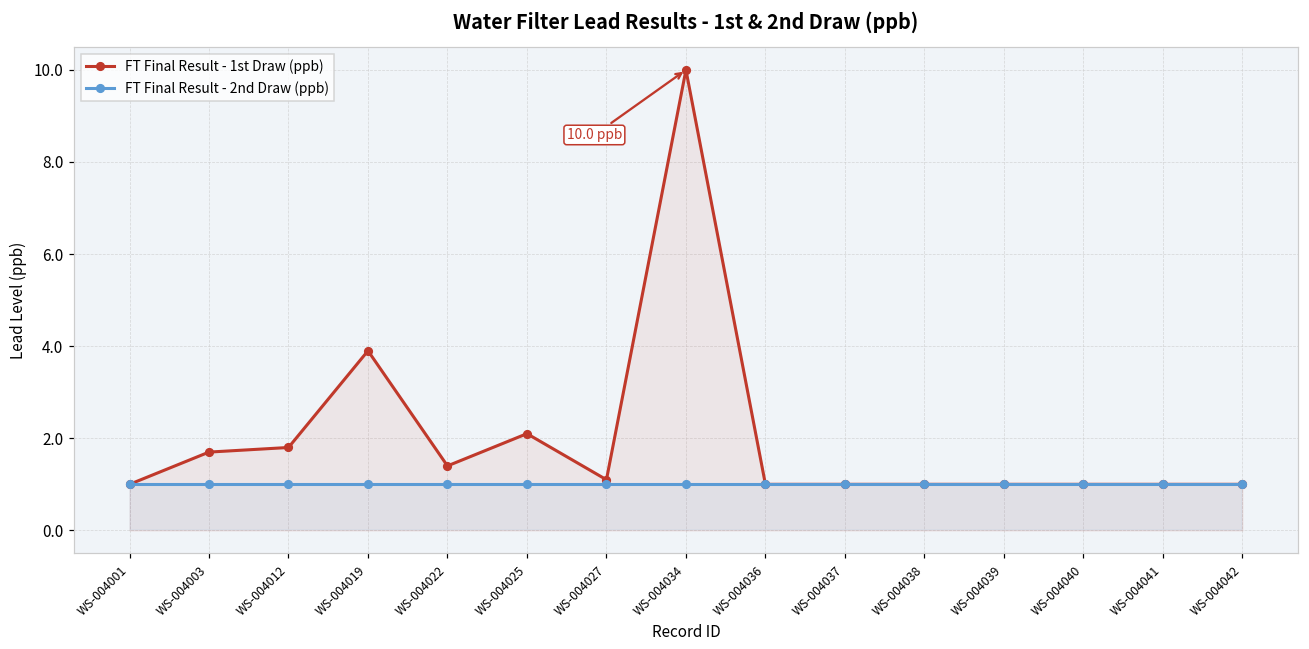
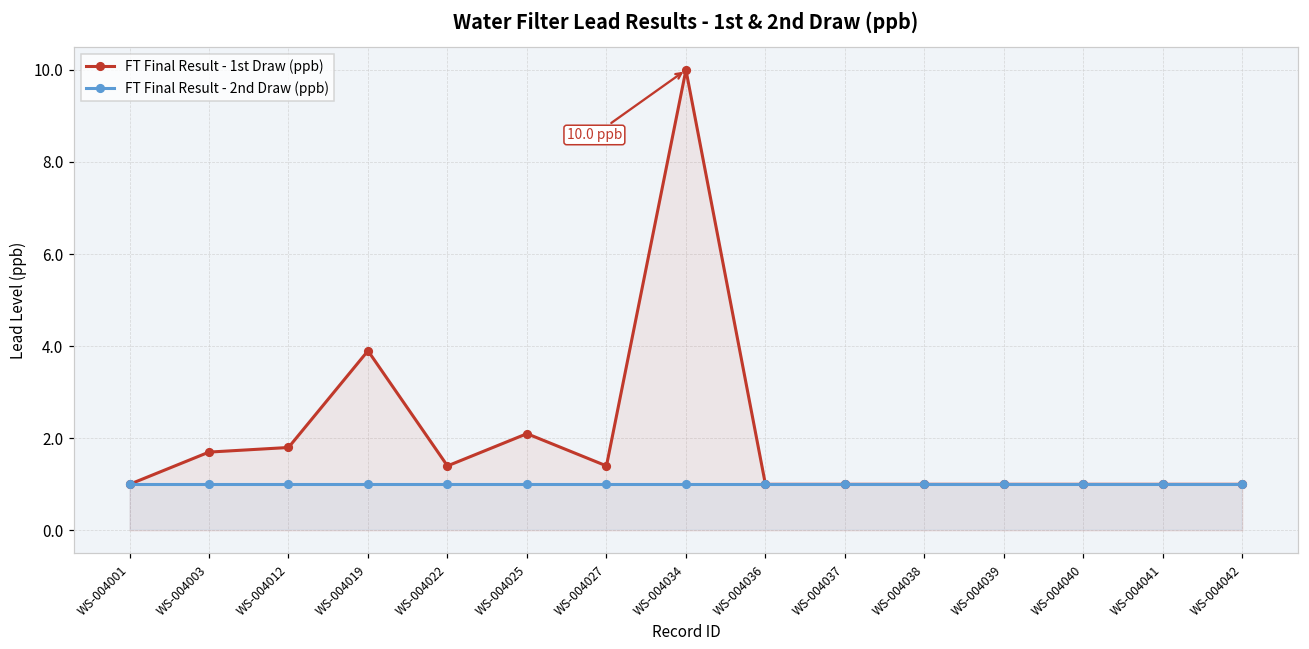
FT Final Result - 1st Draw (ppb), WS-004027: 1.1 -> 1.4
